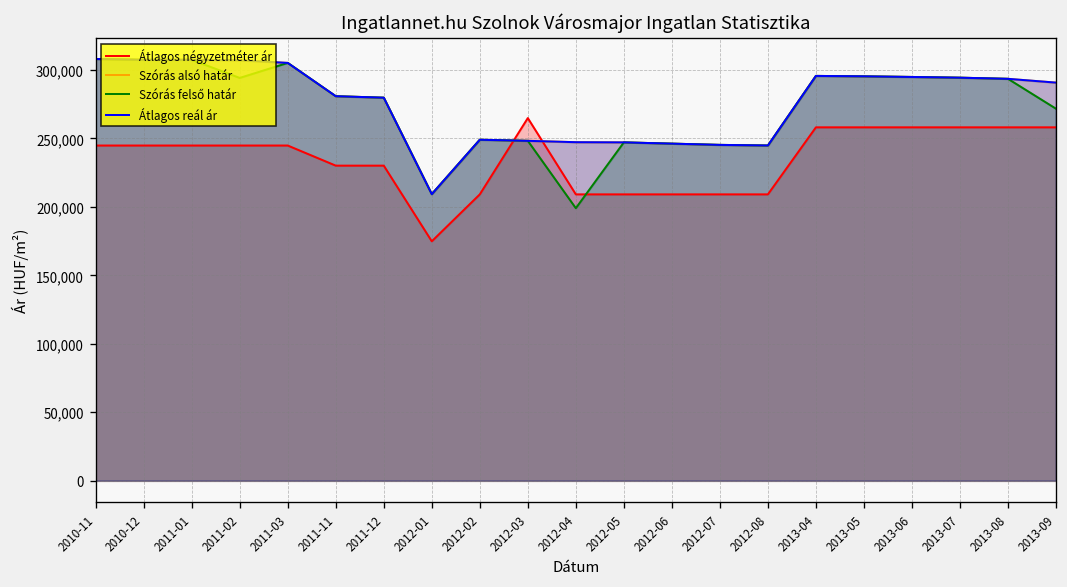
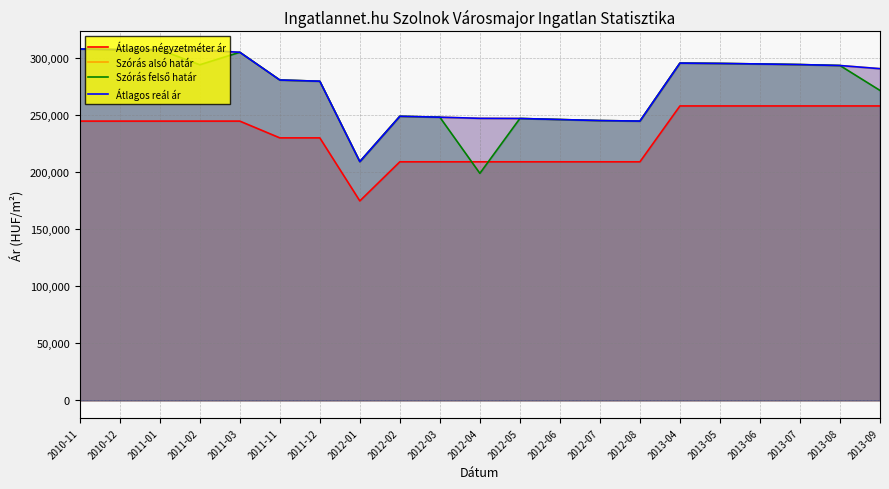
Átlagos négyzetméter ár, 2012-03: 265,000 -> 209,000
